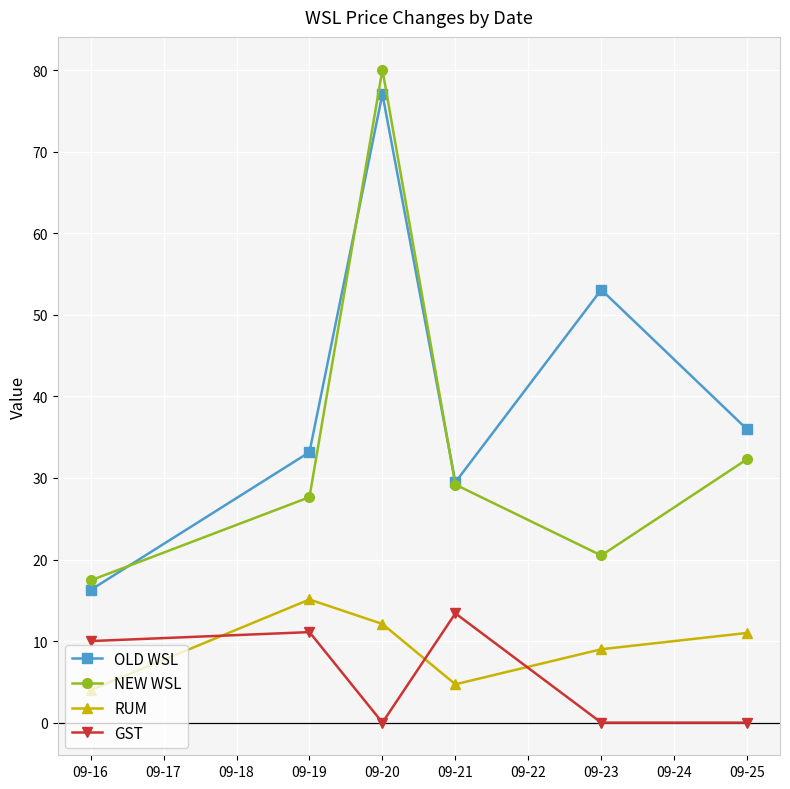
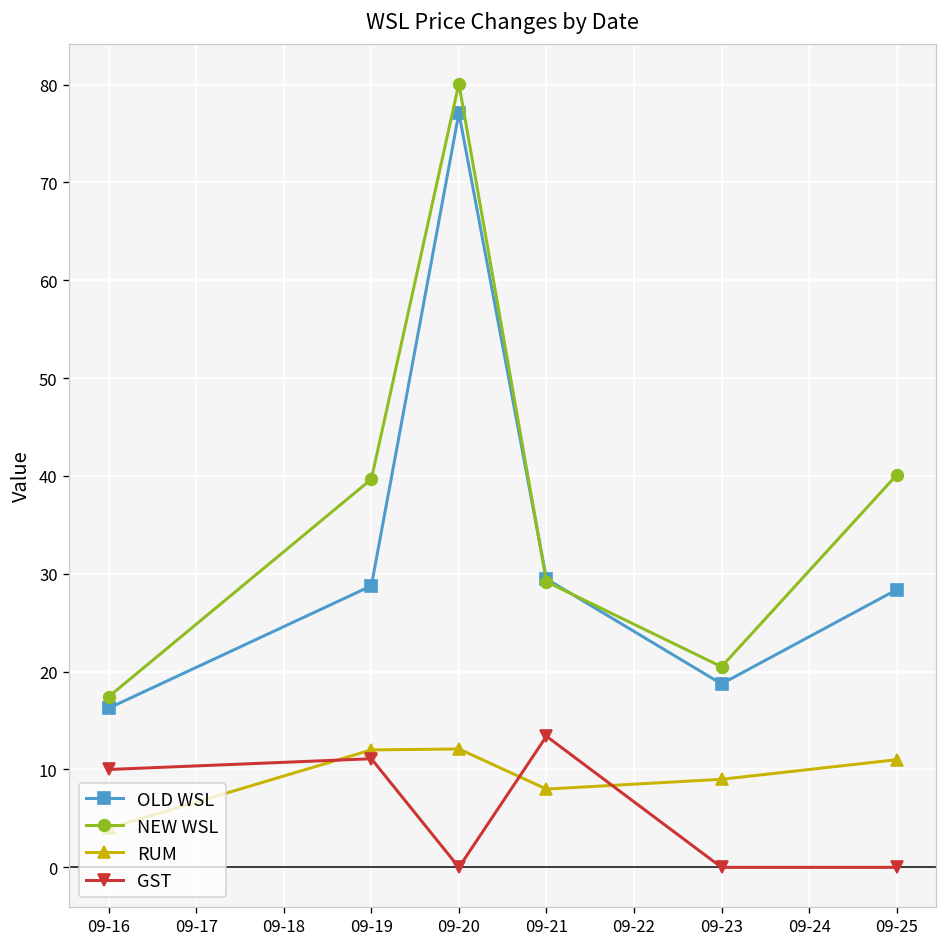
OLD WSL, 09-19: 33 -> 29
NEW WSL, 09-19: 28 -> 40
RUM, 09-19: 15 -> 12
RUM, 09-21: 5 -> 8
OLD WSL, 09-23: 53 -> 19
OLD WSL, 09-25: 36 -> 28
NEW WSL, 09-25: 32 -> 40
